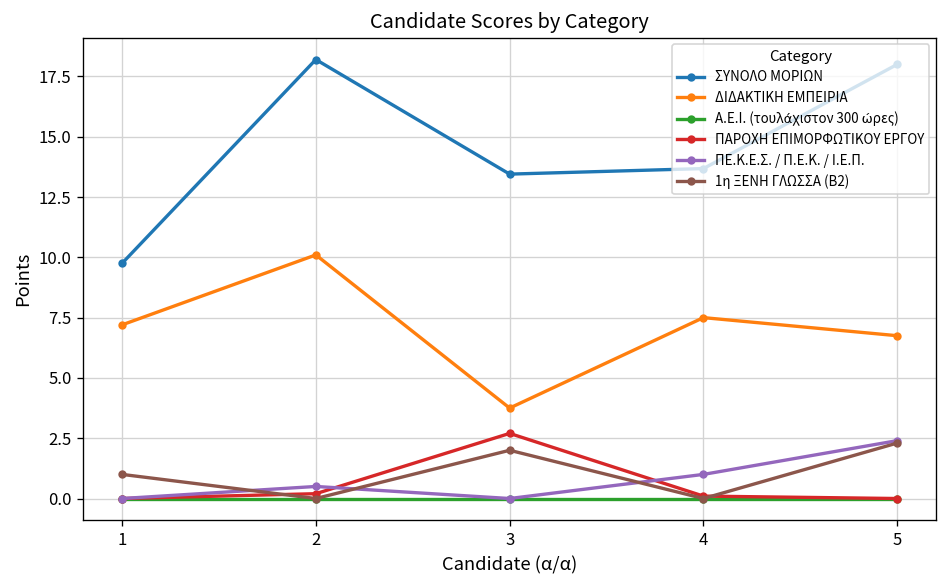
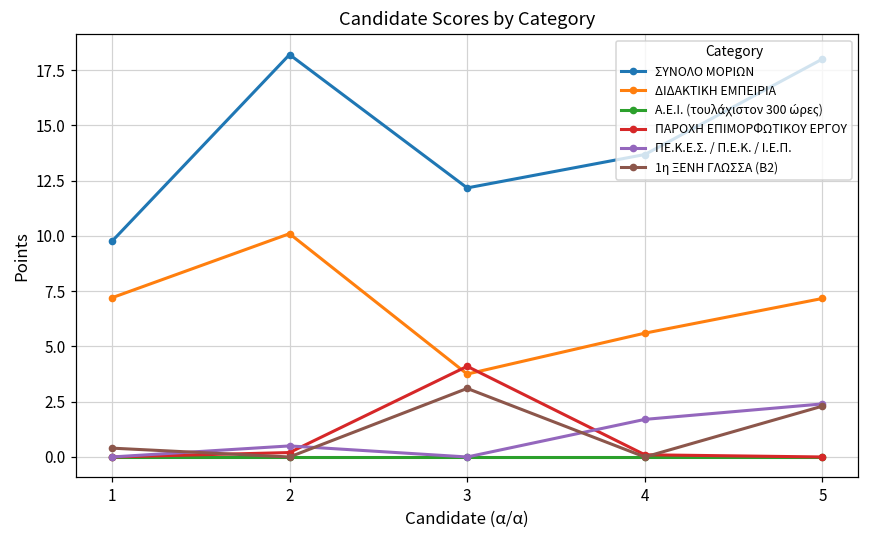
1η ΞΕΝΗ ΓΛΩΣΣΑ (Β2), 1: 1.0 -> 0.4
ΣΥΝΟΛΟ ΜΟΡΙΩΝ, 3: 13.5 -> 12.2
ΠΑΡΟΧΗ ΕΠΙΜΟΡΦΩΤΙΚΟΥ ΕΡΓΟΥ, 3: 2.7 -> 4.1
1η ΞΕΝΗ ΓΛΩΣΣΑ (Β2), 3: 2.0 -> 3.1
ΔΙΔΑΚΤΙΚΗ ΕΜΠΕΙΡΙΑ, 4: 7.5 -> 5.6
ΠΕ.Κ.Ε.Σ. / Π.Ε.Κ. / Ι.Ε.Π., 4: 1.0 -> 1.7
ΔΙΔΑΚΤΙΚΗ ΕΜΠΕΙΡΙΑ, 5: 6.8 -> 7.2
